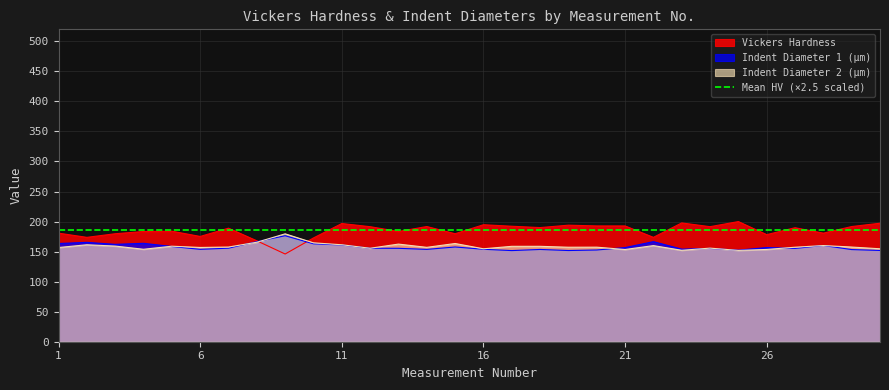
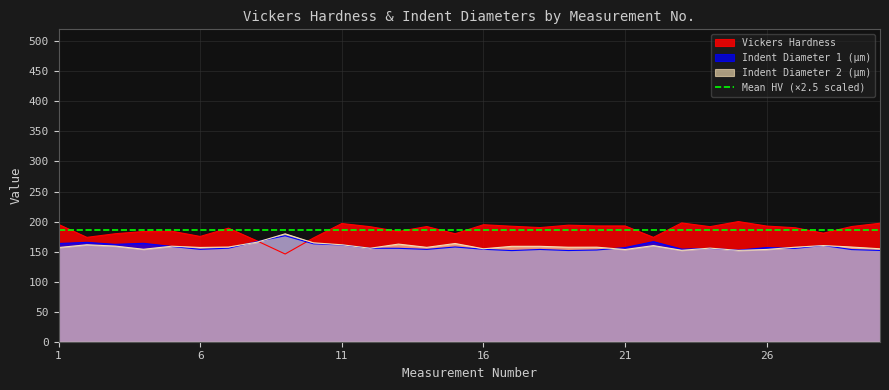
Vickers Hardness, 1: 180 -> 200
Vickers Hardness, 26: 180 -> 190
